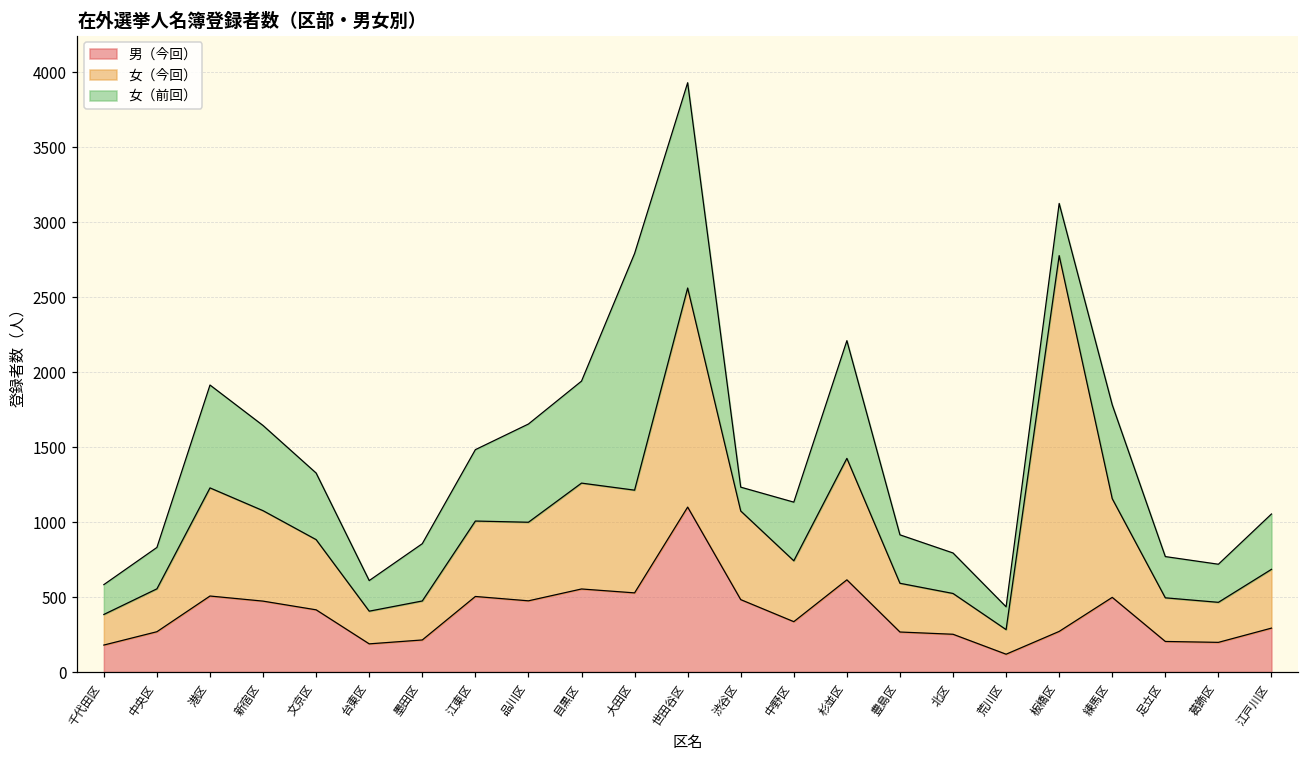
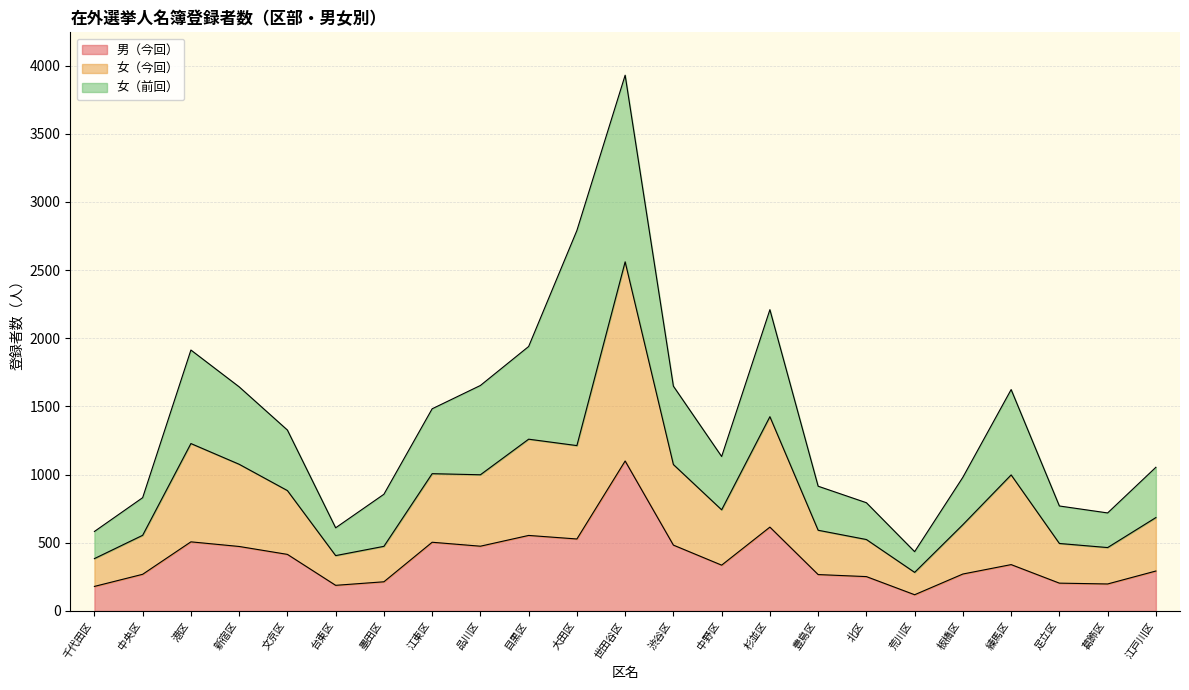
女（前回）, 渋谷区: 160 -> 580
女（今回）, 板橋区: 2510 -> 360
男（今回）, 練馬区: 500 -> 340
